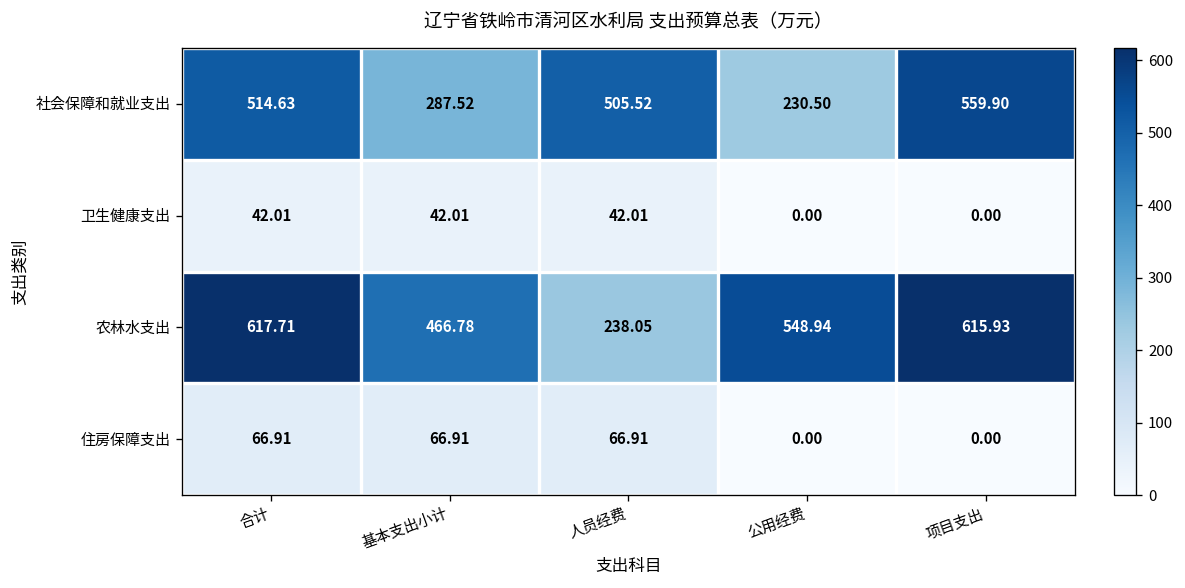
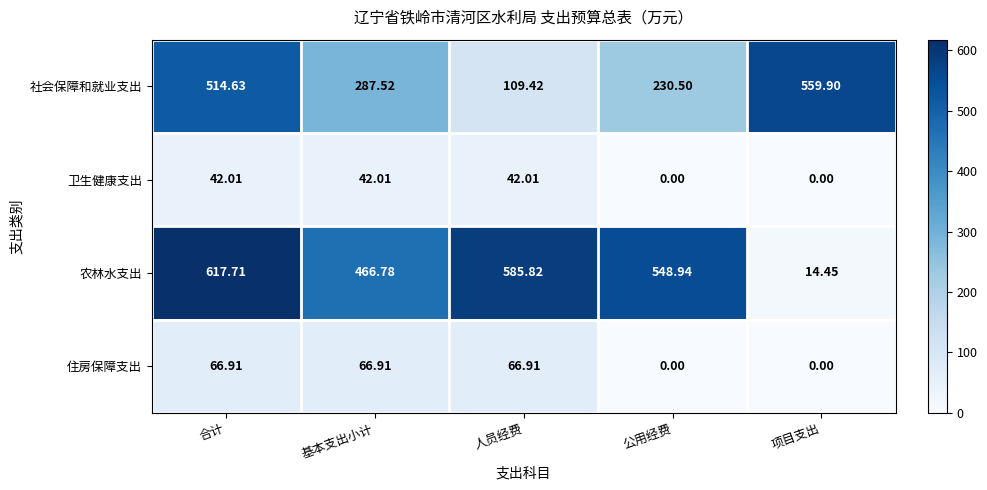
社会保障和就业支出, 人员经费: 505.52 -> 109.42
农林水支出, 人员经费: 238.05 -> 585.82
农林水支出, 项目支出: 615.93 -> 14.45
